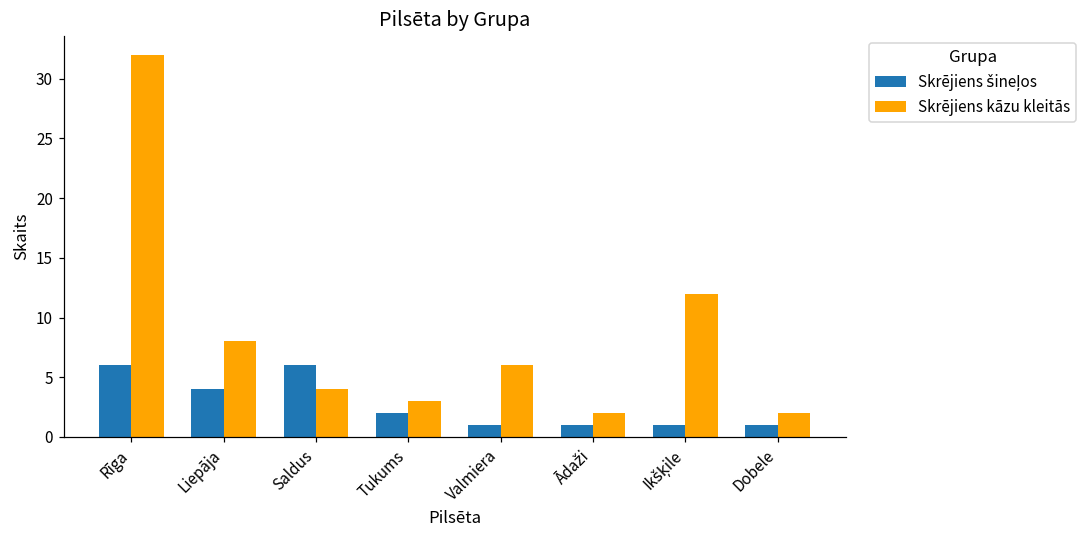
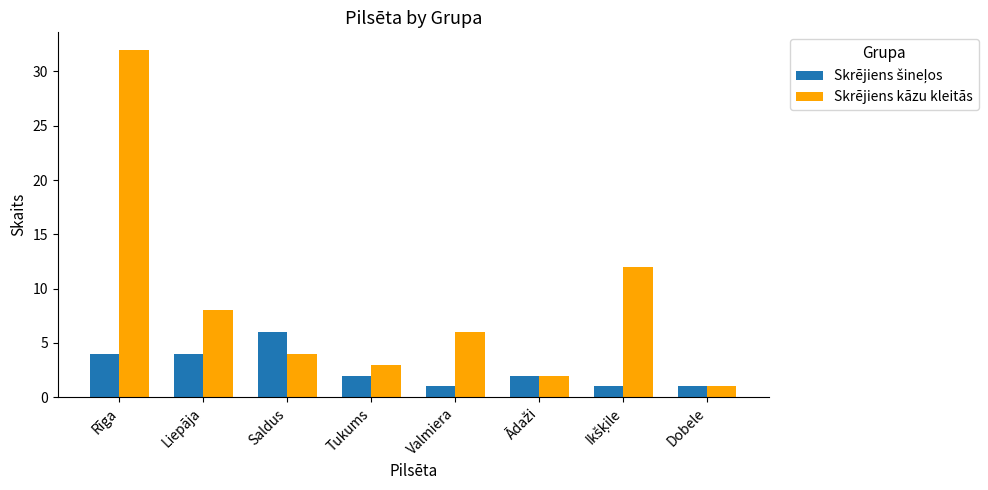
Skrējiens šineļos, Rīga: 6 -> 4
Skrējiens šineļos, Ādaži: 1 -> 2
Skrējiens kāzu kleitās, Dobele: 2 -> 1
